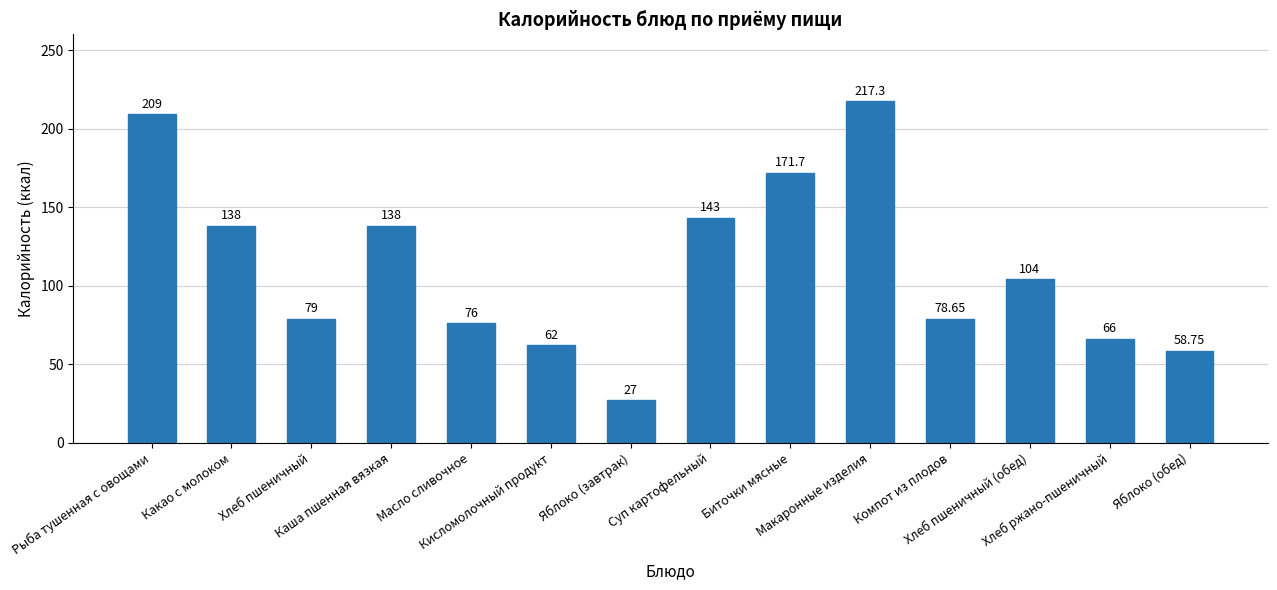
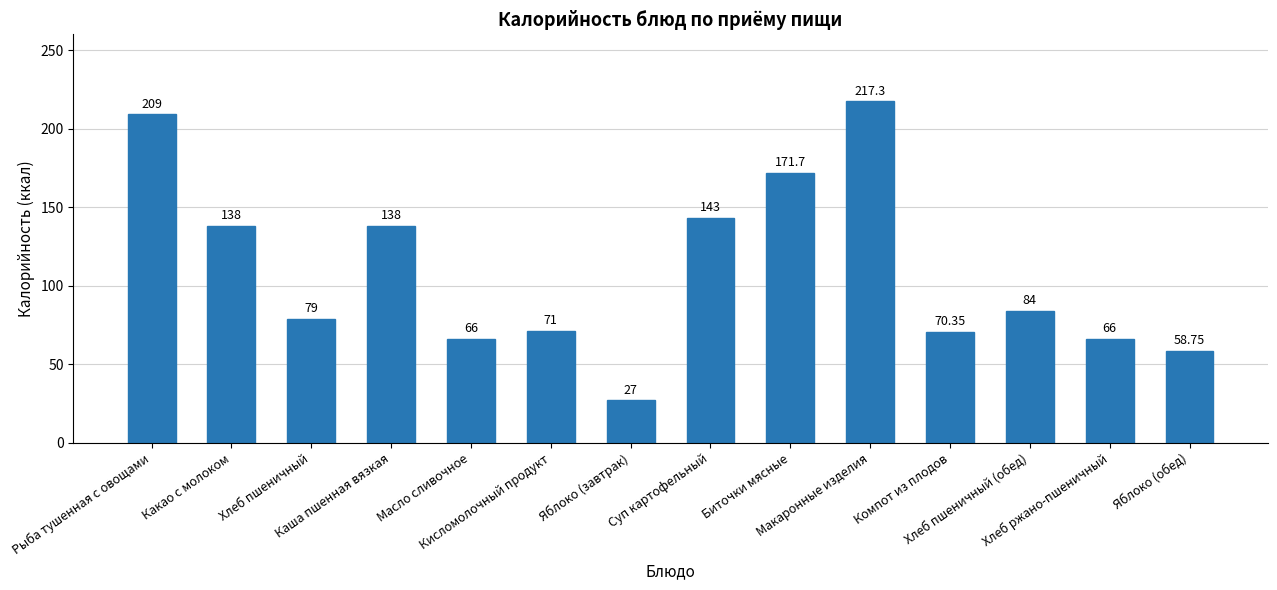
Масло сливочное: 76 -> 66
Кисломолочный продукт: 62 -> 71
Компот из плодов: 78.65 -> 70.35
Хлеб пшеничный (обед): 104 -> 84
